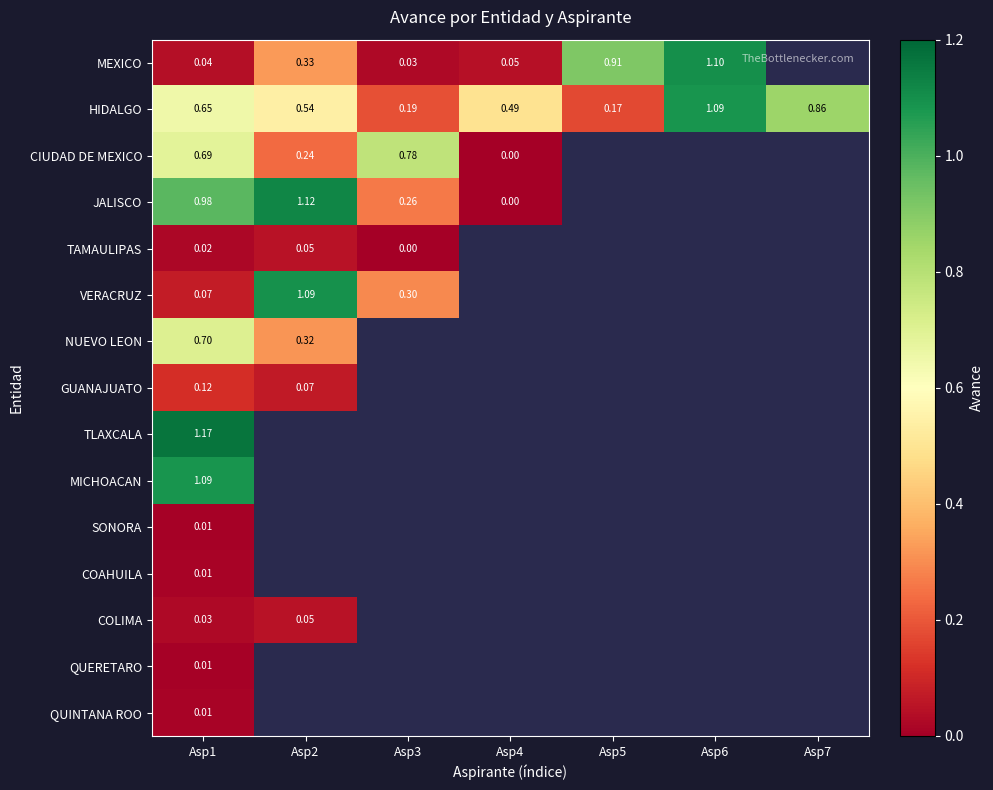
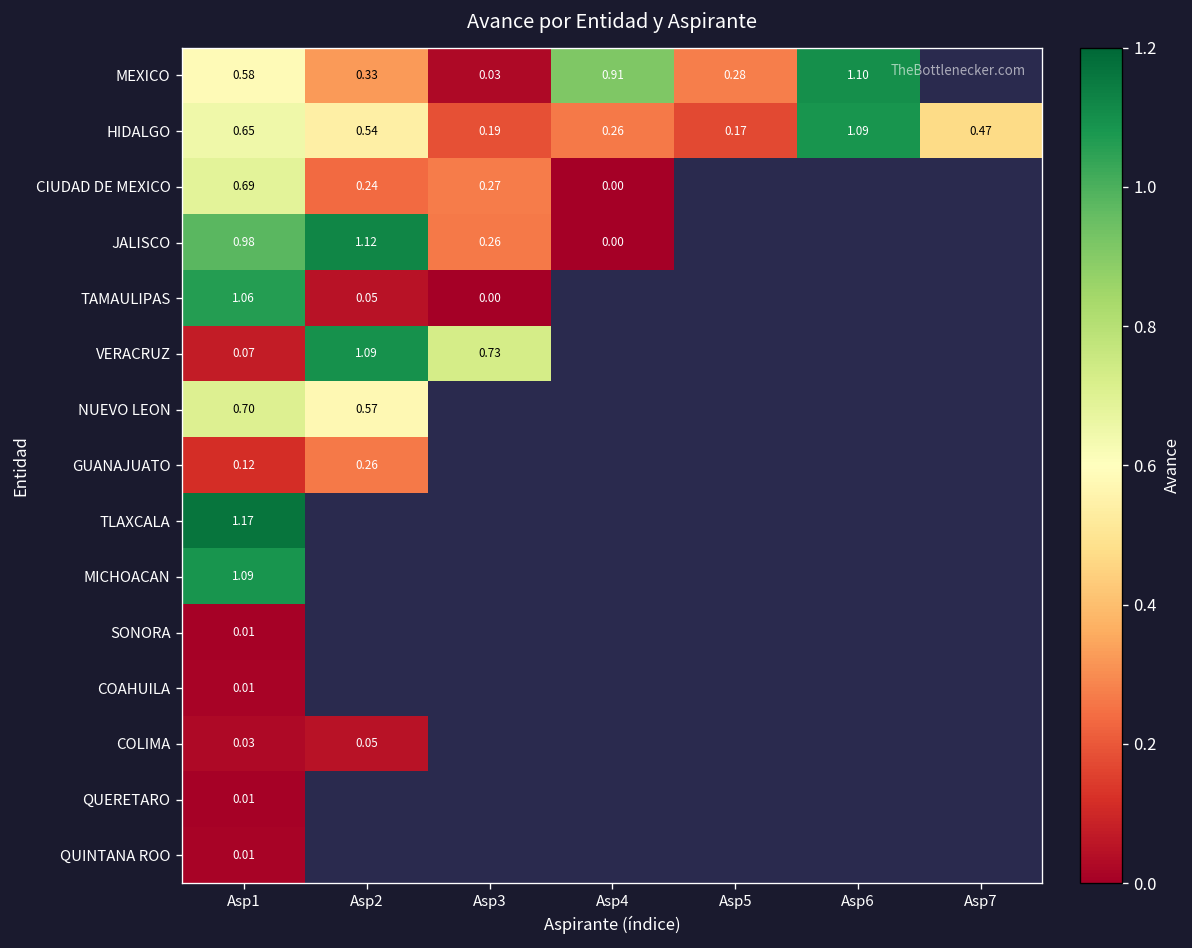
MEXICO, Asp1: 0.04 -> 0.58
MEXICO, Asp4: 0.05 -> 0.91
MEXICO, Asp5: 0.91 -> 0.28
HIDALGO, Asp4: 0.49 -> 0.26
HIDALGO, Asp7: 0.86 -> 0.47
CIUDAD DE MEXICO, Asp3: 0.78 -> 0.27
TAMAULIPAS, Asp1: 0.02 -> 1.06
VERACRUZ, Asp3: 0.30 -> 0.73
NUEVO LEON, Asp2: 0.32 -> 0.57
GUANAJUATO, Asp2: 0.07 -> 0.26
